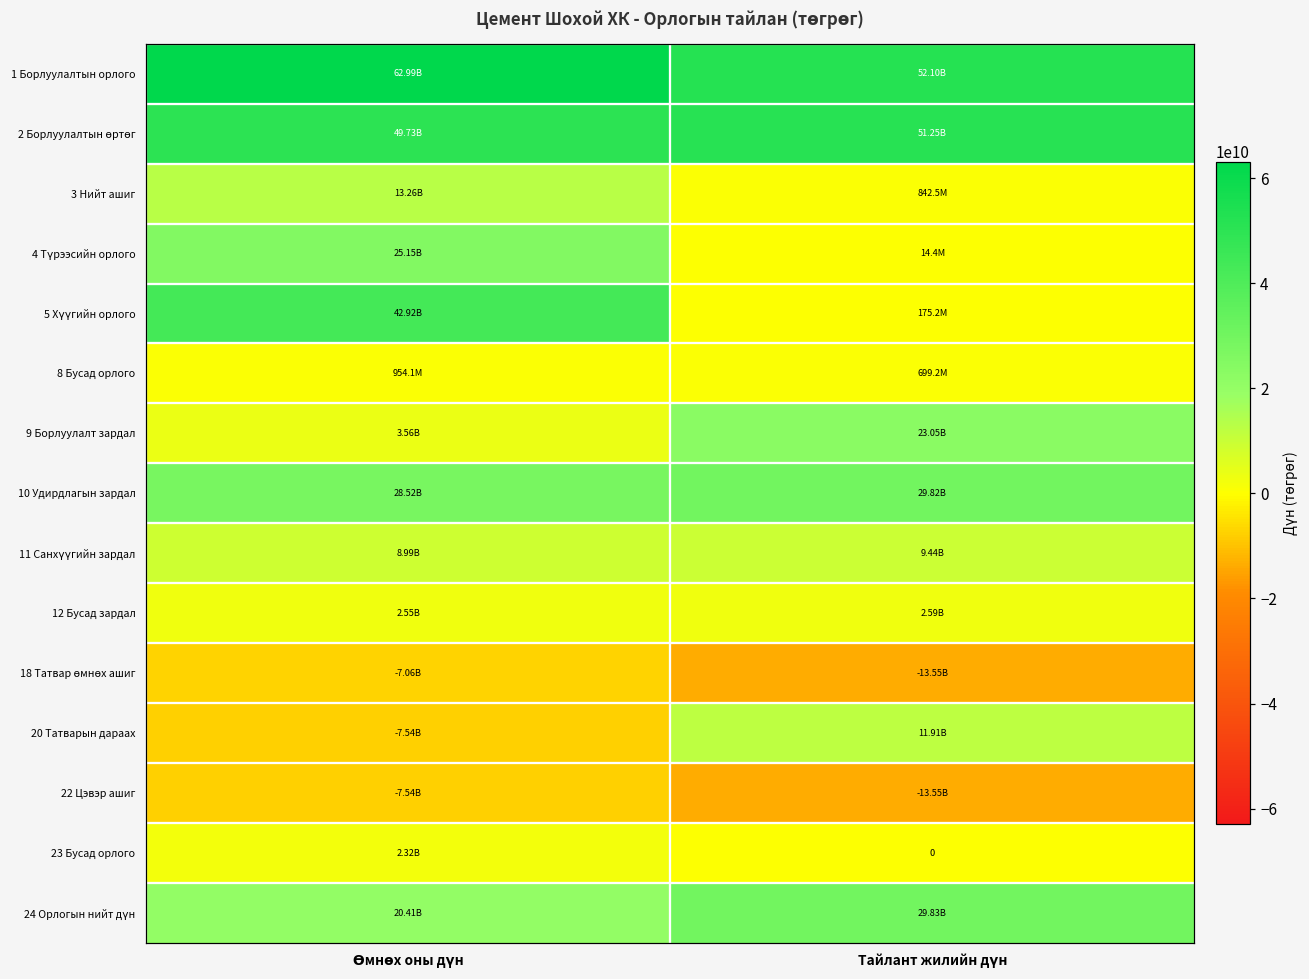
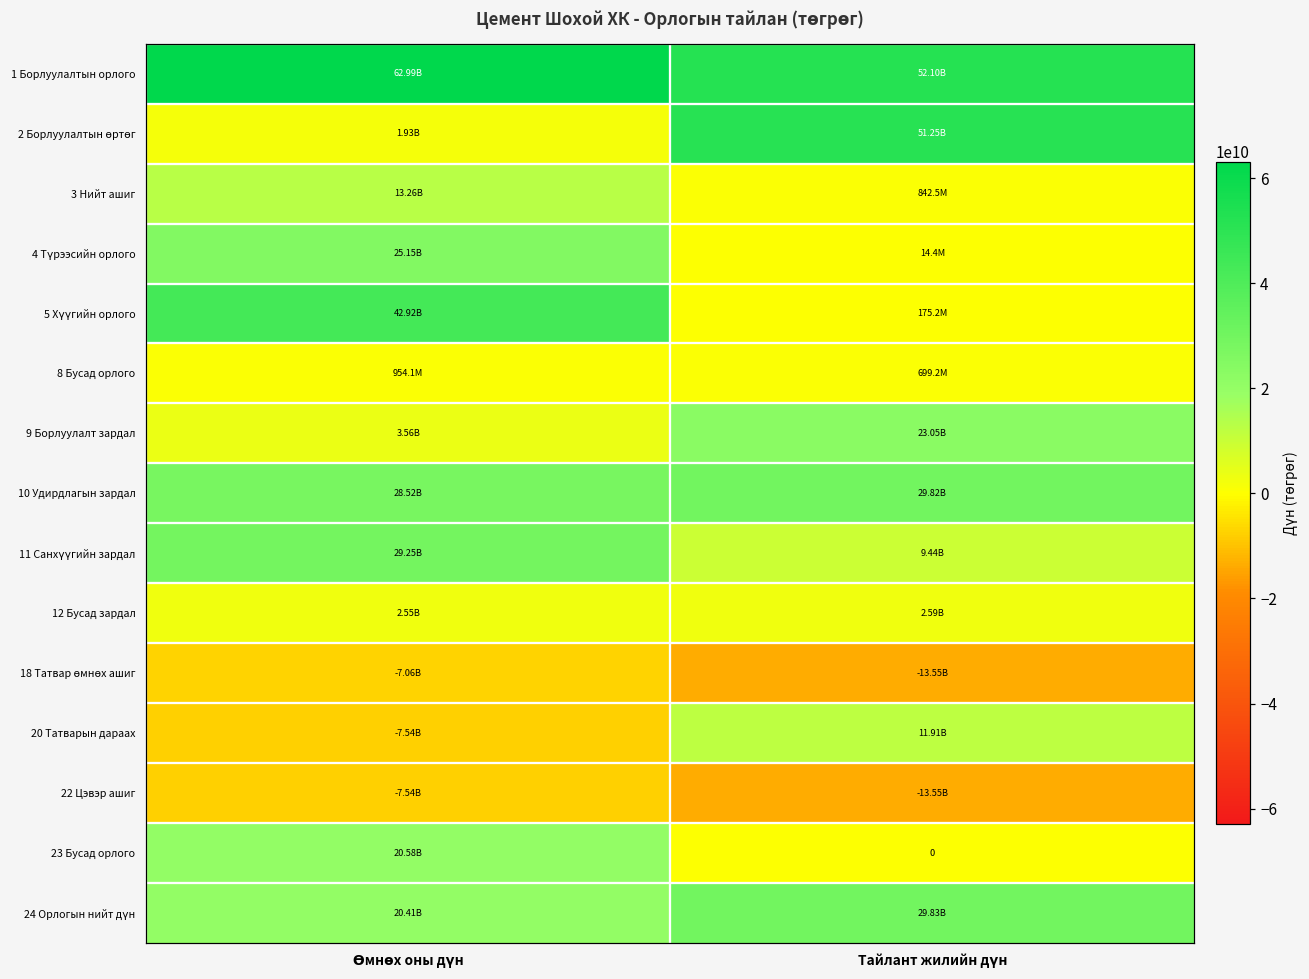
2 Борлуулалтын өртөг, Өмнөх оны дүн: 49.73B -> 1.93B
11 Санхүүгийн зардал, Өмнөх оны дүн: 8.99B -> 29.25B
23 Бусад орлого, Өмнөх оны дүн: 2.32B -> 20.58B
